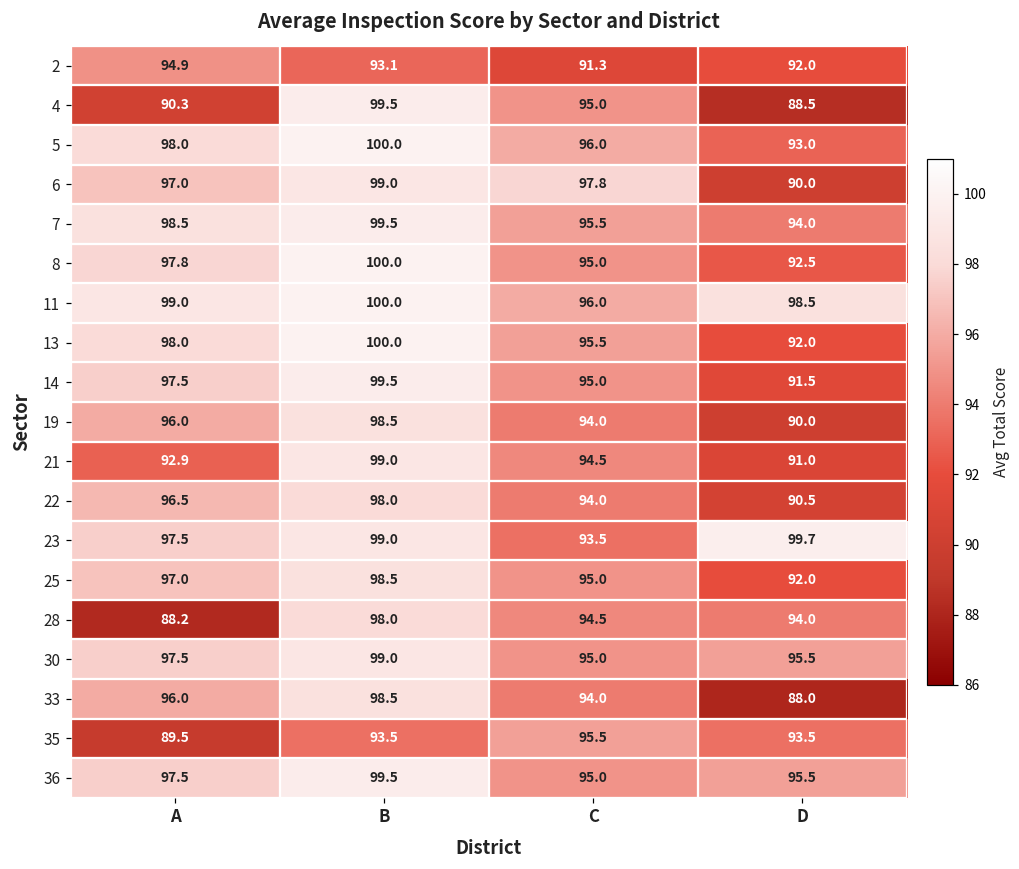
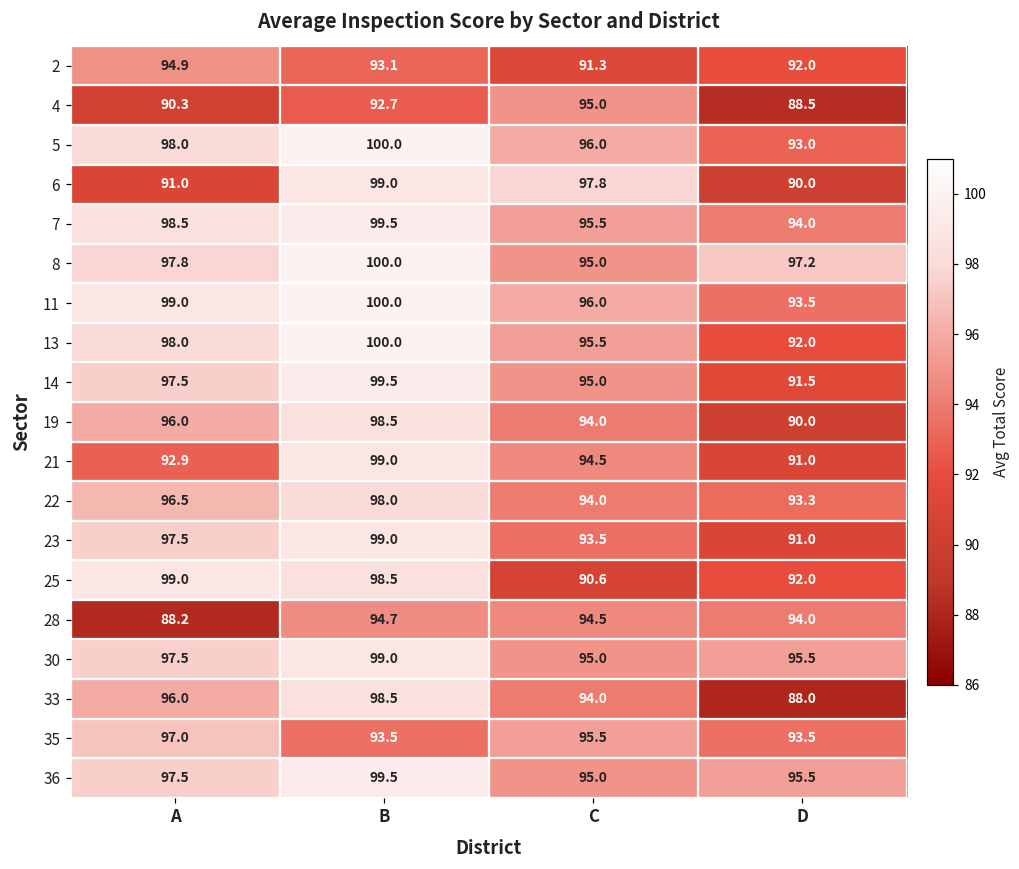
4, B: 99.5 -> 92.7
6, A: 97.0 -> 91.0
8, D: 92.5 -> 97.2
11, D: 98.5 -> 93.5
22, D: 90.5 -> 93.3
23, D: 99.7 -> 91.0
25, A: 97.0 -> 99.0
25, C: 95.0 -> 90.6
28, B: 98.0 -> 94.7
35, A: 89.5 -> 97.0
